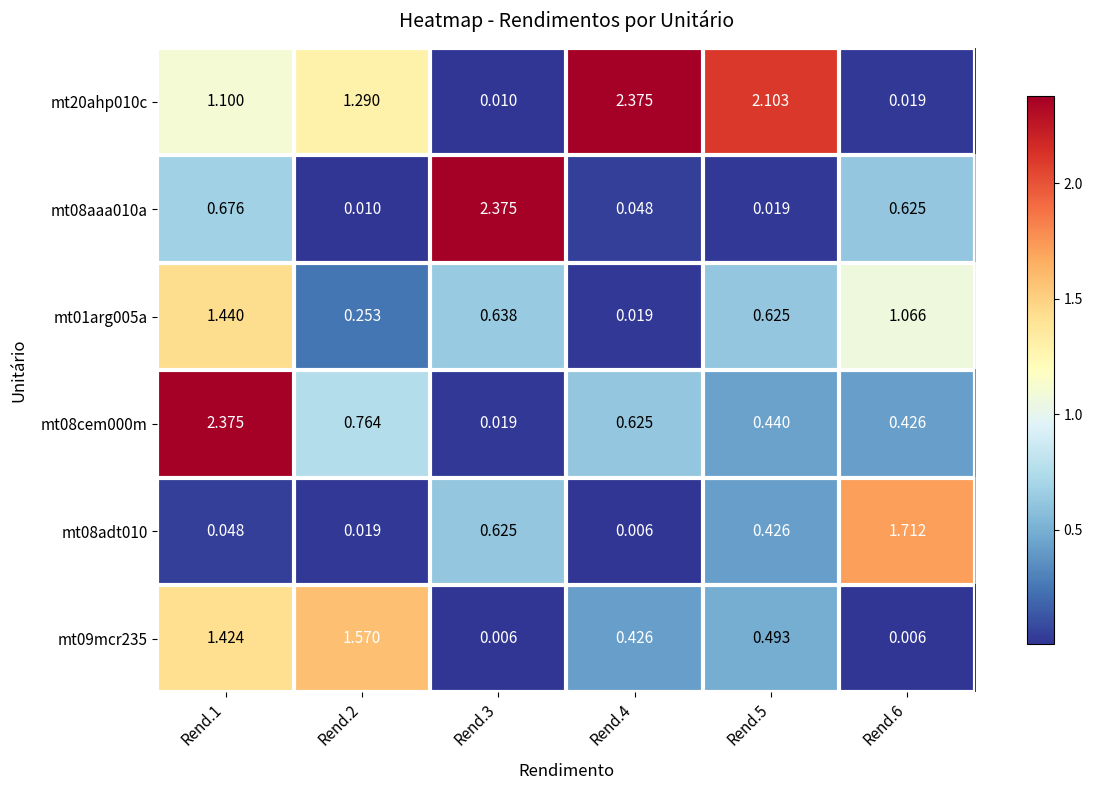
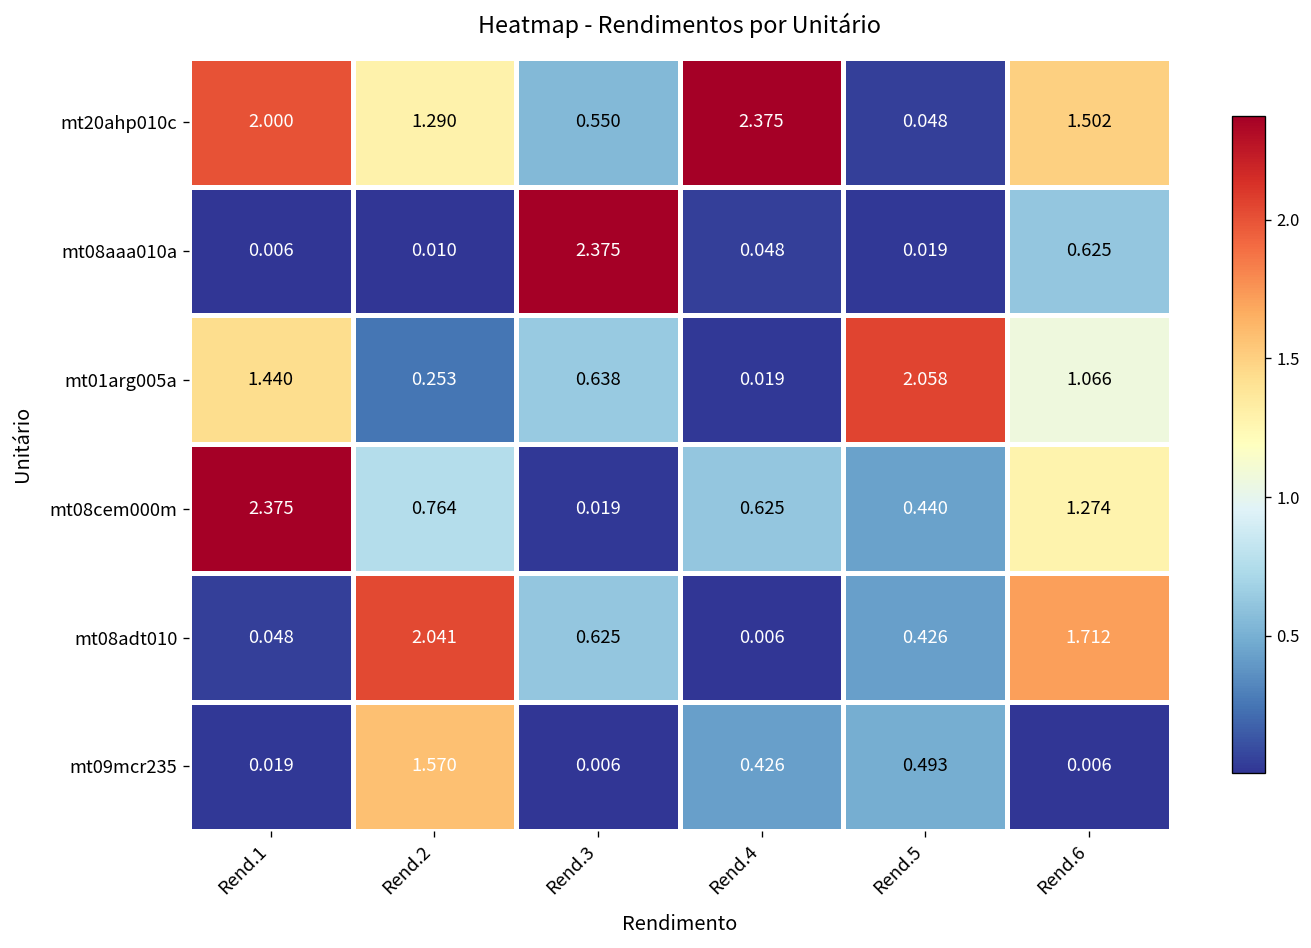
mt20ahp010c, Rend.1: 1.100 -> 2.000
mt20ahp010c, Rend.3: 0.010 -> 0.550
mt20ahp010c, Rend.5: 2.103 -> 0.048
mt20ahp010c, Rend.6: 0.019 -> 1.502
mt08aaa010a, Rend.1: 0.676 -> 0.006
mt01arg005a, Rend.5: 0.625 -> 2.058
mt08cem000m, Rend.6: 0.426 -> 1.274
mt08adt010, Rend.2: 0.019 -> 2.041
mt09mcr235, Rend.1: 1.424 -> 0.019
